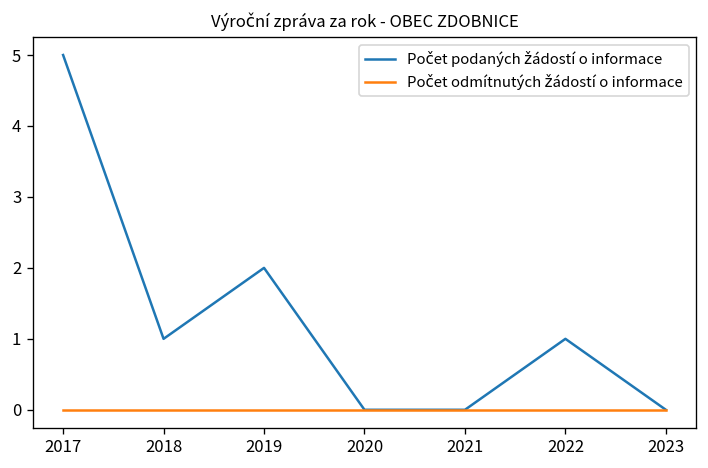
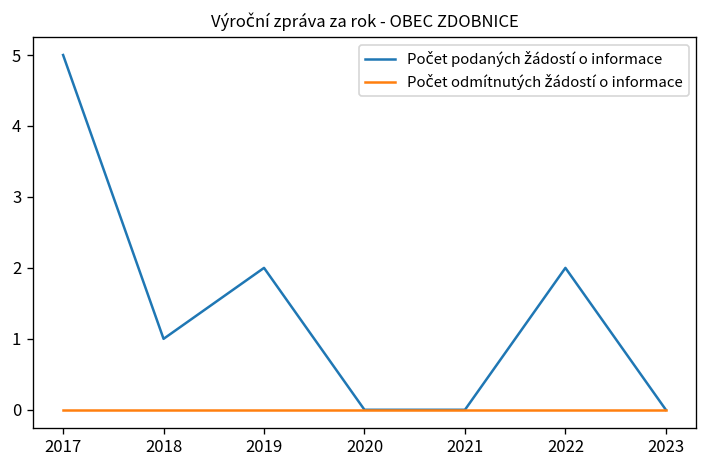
Počet podaných žádostí o informace, 2022: 1 -> 2
